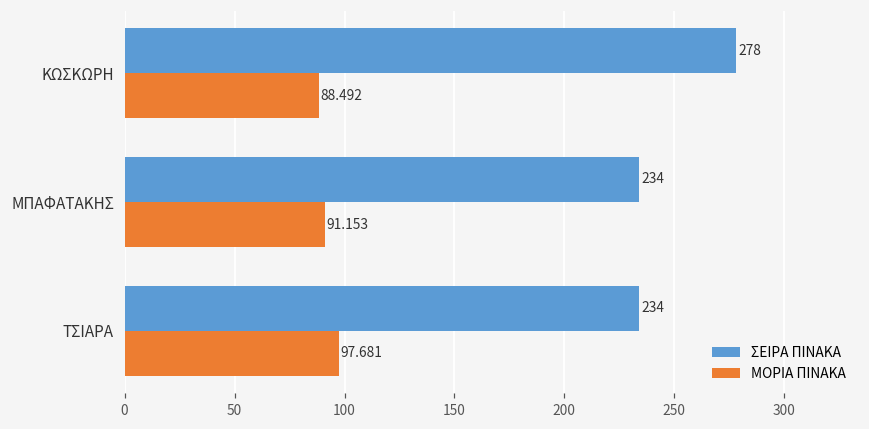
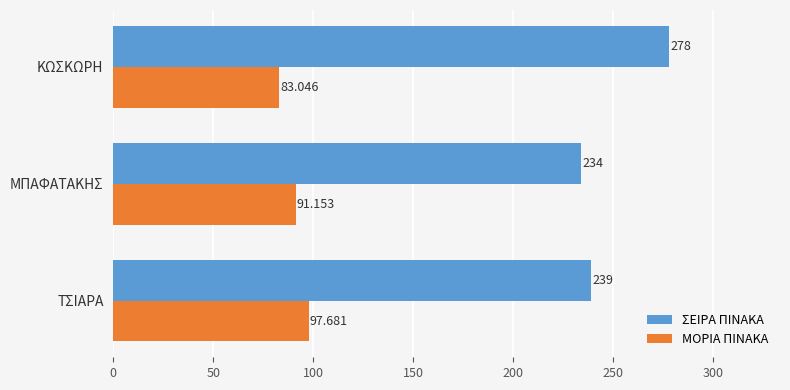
ΜΟΡΙΑ ΠΙΝΑΚΑ, ΚΩΣΚΩΡΗ: 88.492 -> 83.046
ΣΕΙΡΑ ΠΙΝΑΚΑ, ΤΣΙΑΡΑ: 234 -> 239
